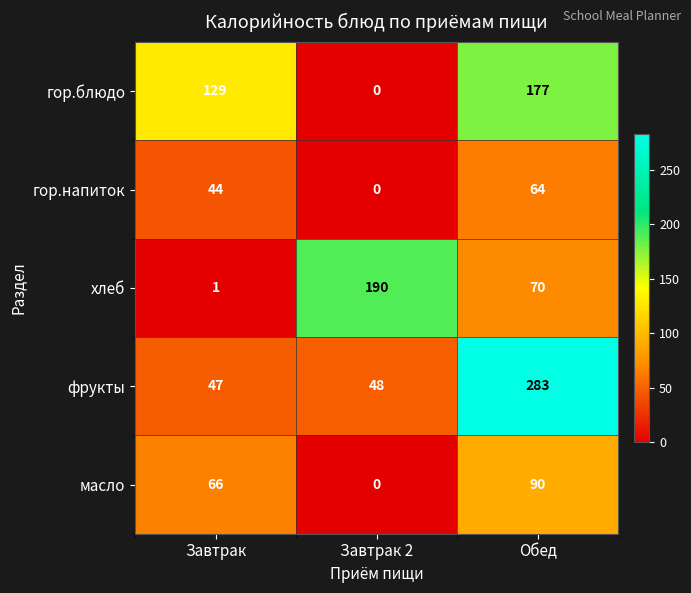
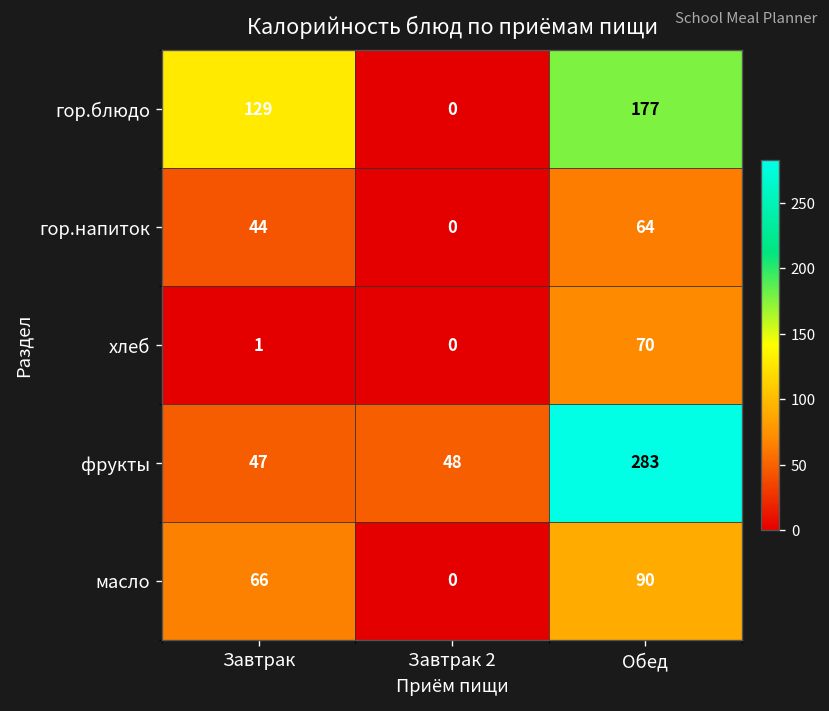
хлеб, Завтрак 2: 190 -> 0
